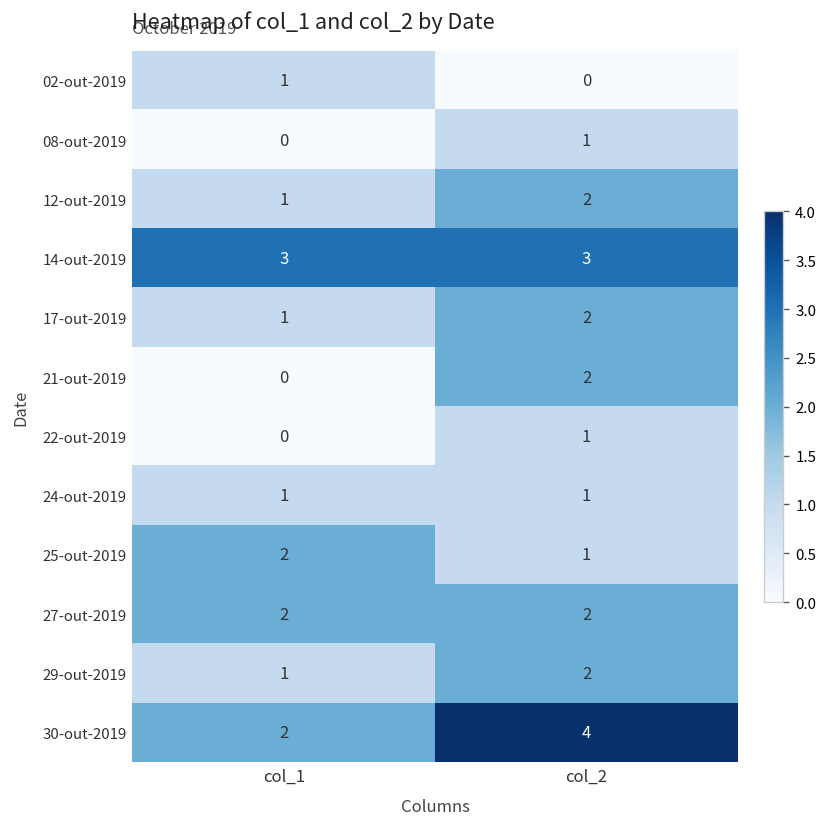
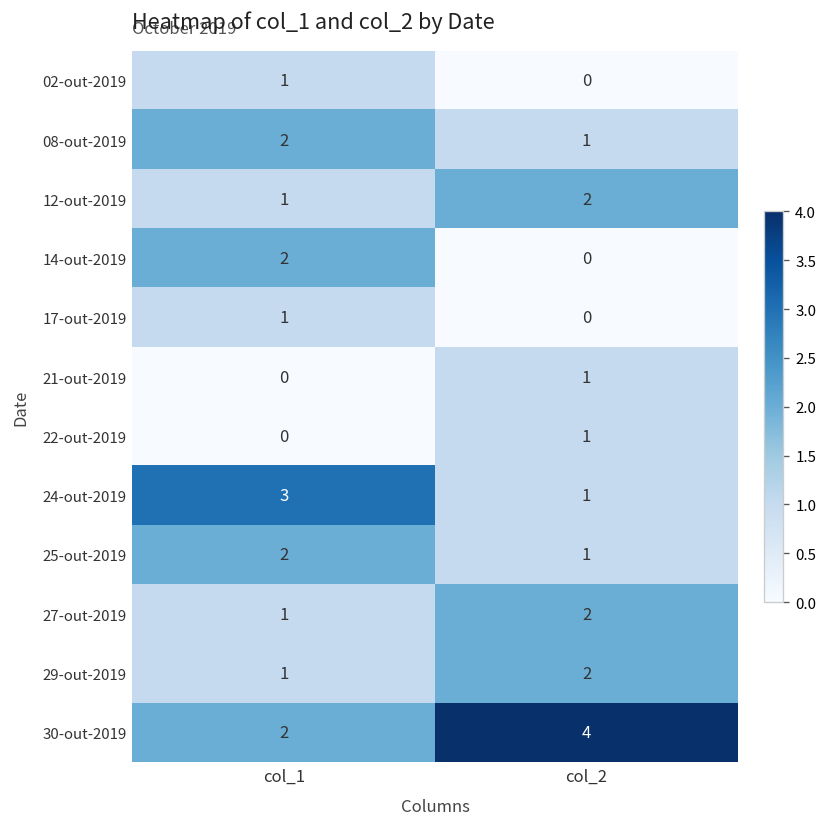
08-out-2019, col_1: 0 -> 2
14-out-2019, col_1: 3 -> 2
14-out-2019, col_2: 3 -> 0
17-out-2019, col_2: 2 -> 0
21-out-2019, col_2: 2 -> 1
24-out-2019, col_1: 1 -> 3
27-out-2019, col_1: 2 -> 1
